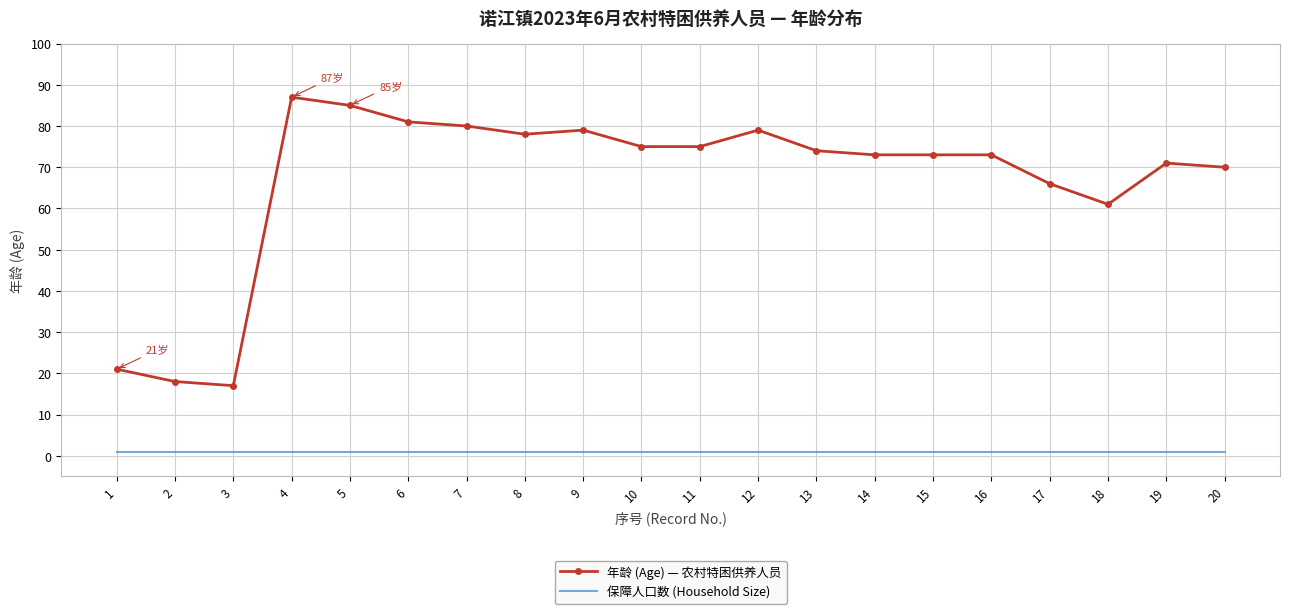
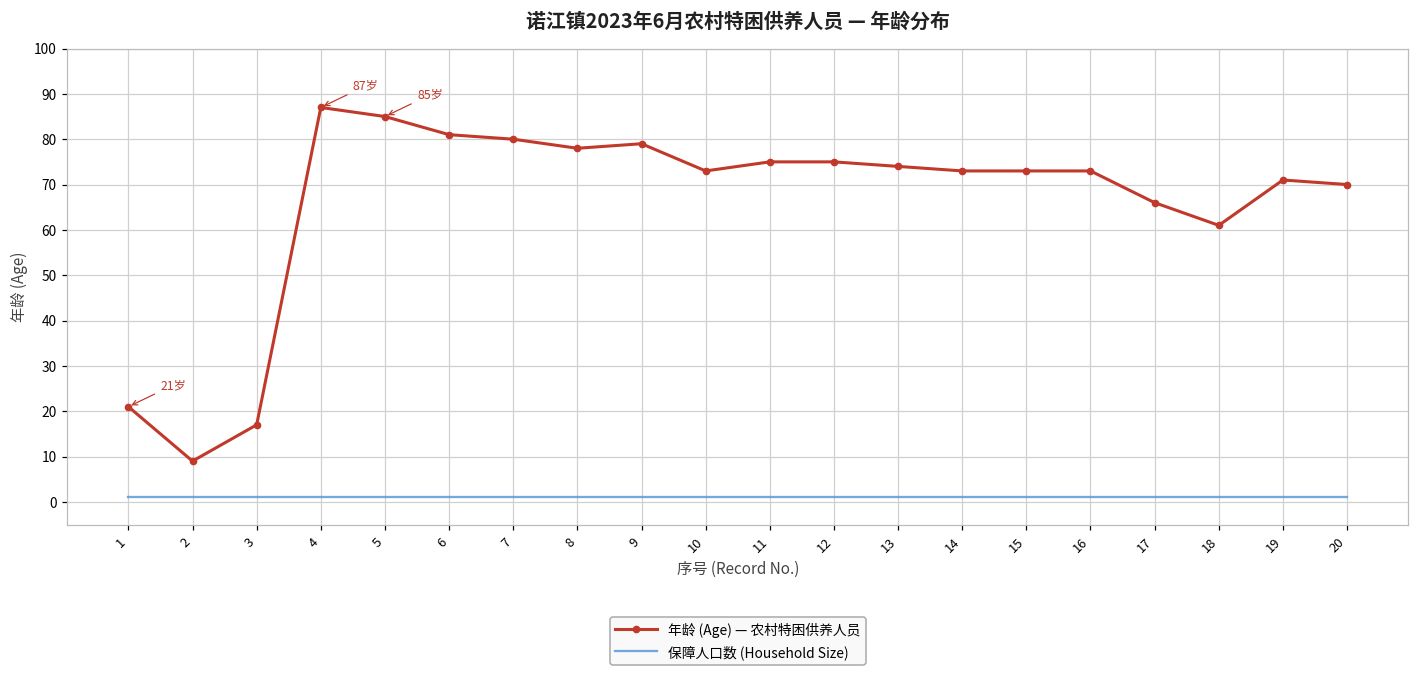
年龄 (Age) — 农村特困供养人员, 2: 18 -> 9
年龄 (Age) — 农村特困供养人员, 10: 75 -> 73
年龄 (Age) — 农村特困供养人员, 12: 79 -> 75
